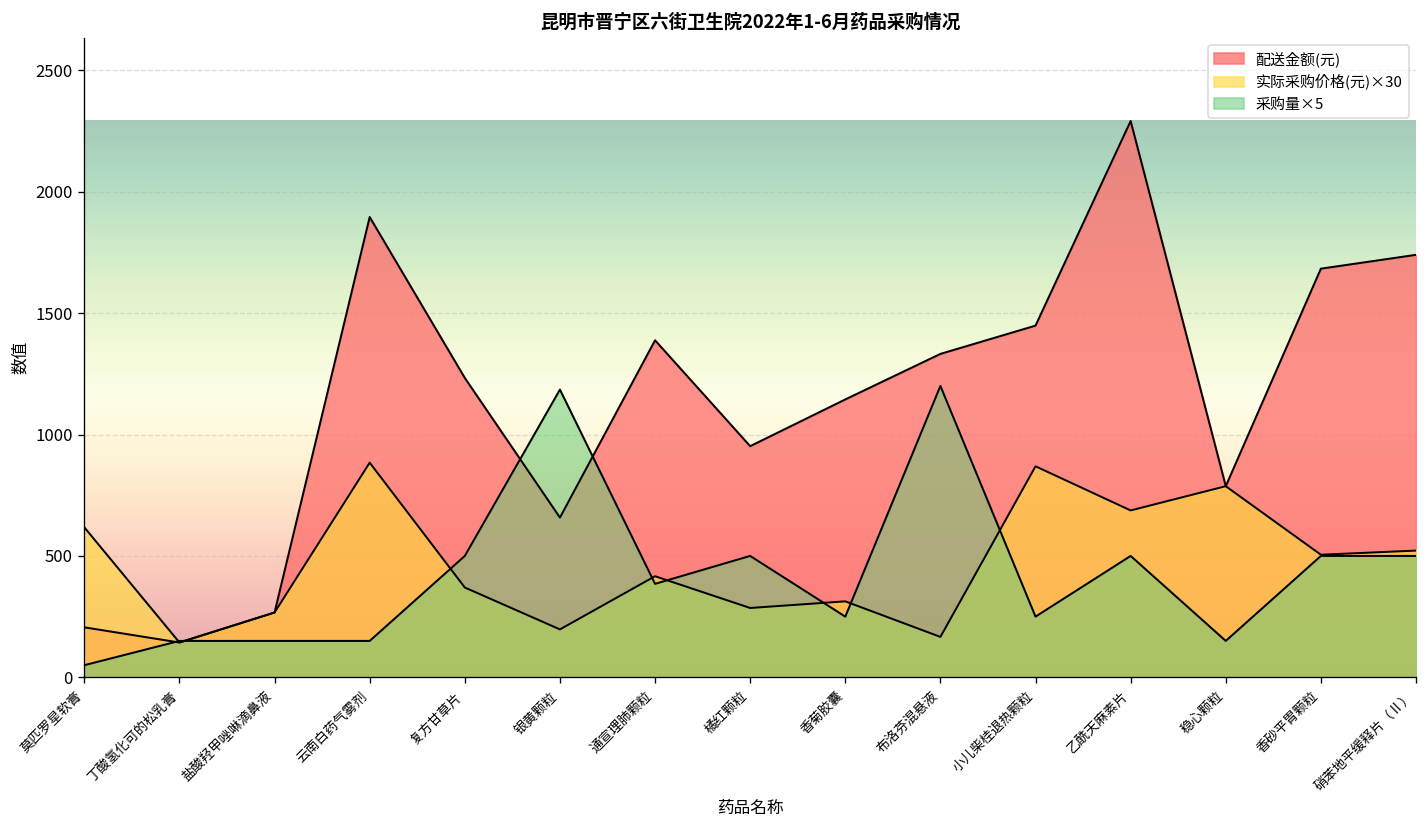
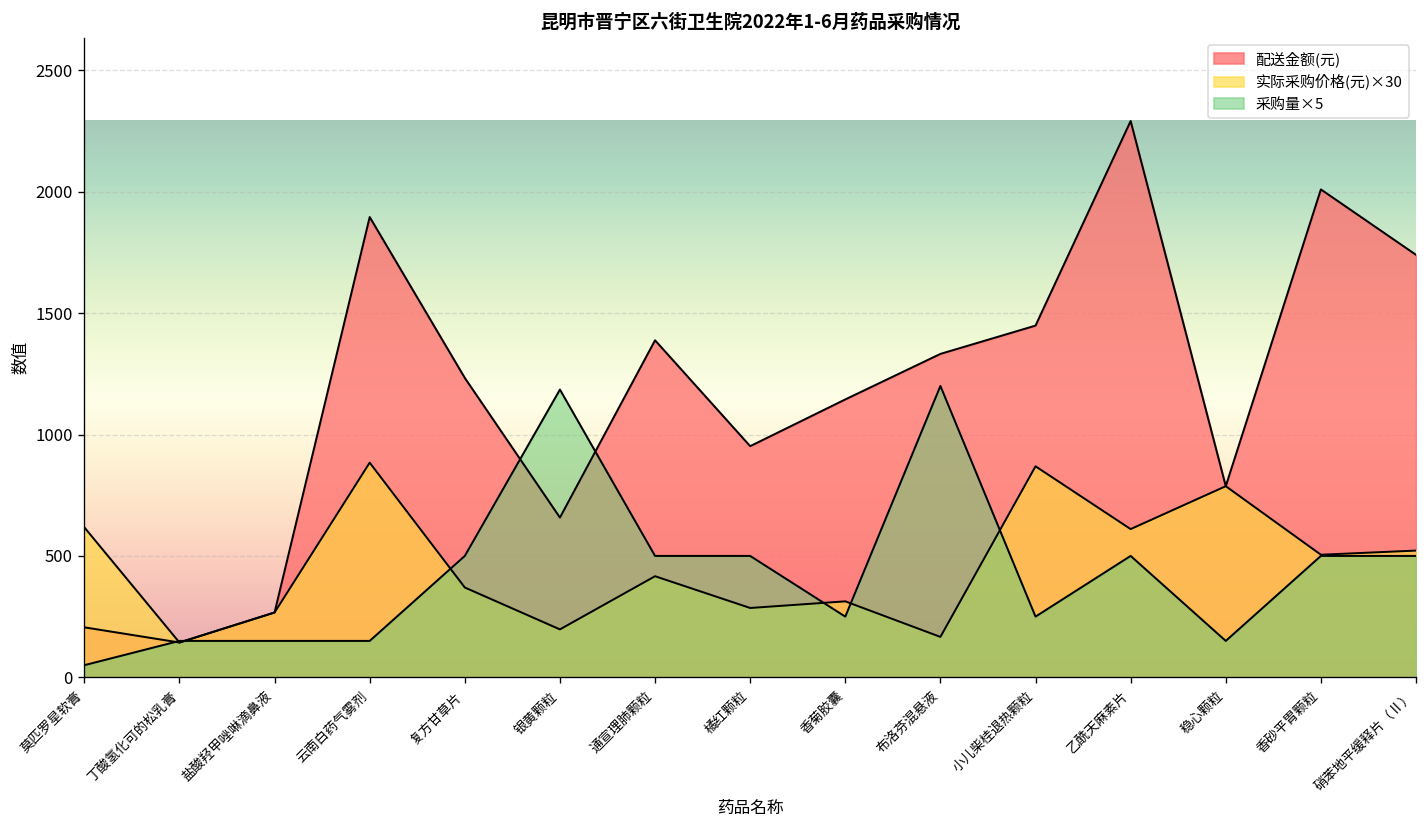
采购量×5, 通宣理肺颗粒: 390 -> 500
实际采购价格(元)×30, 乙酰天麻素片: 690 -> 610
配送金额(元), 香砂平胃颗粒: 1680 -> 2010
